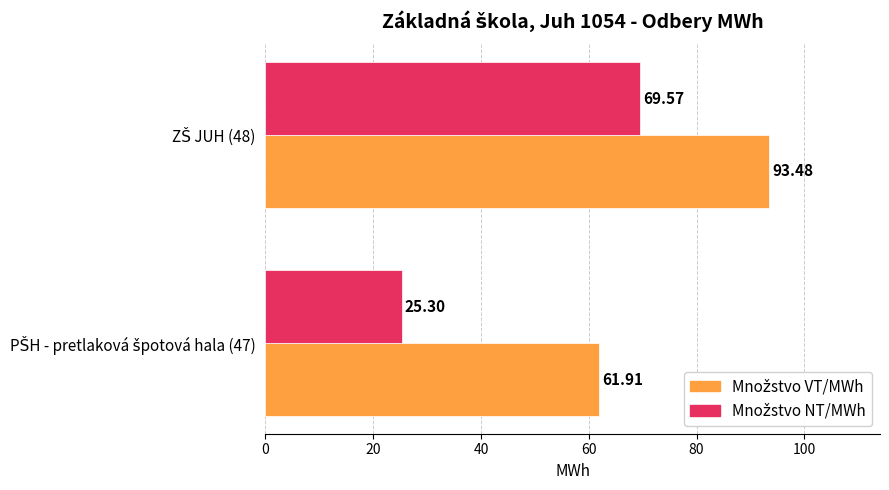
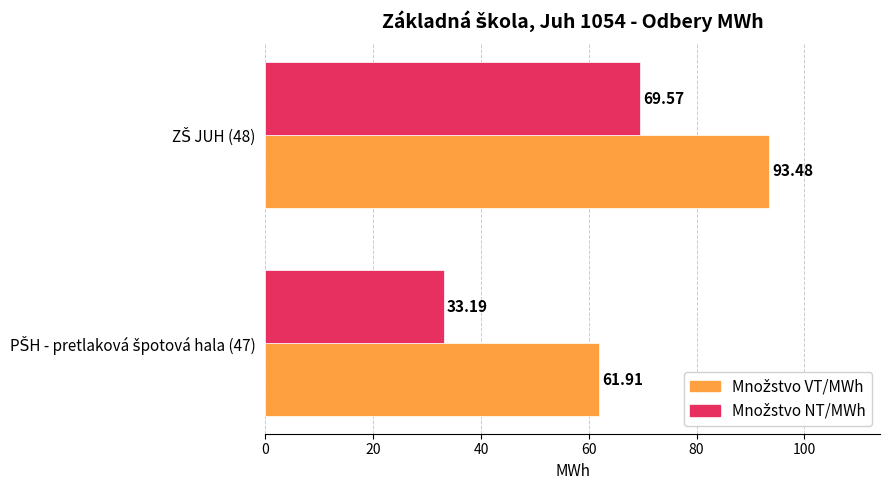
Množstvo NT/MWh, PŠH - pretlaková špotová hala (47): 25.30 -> 33.19
